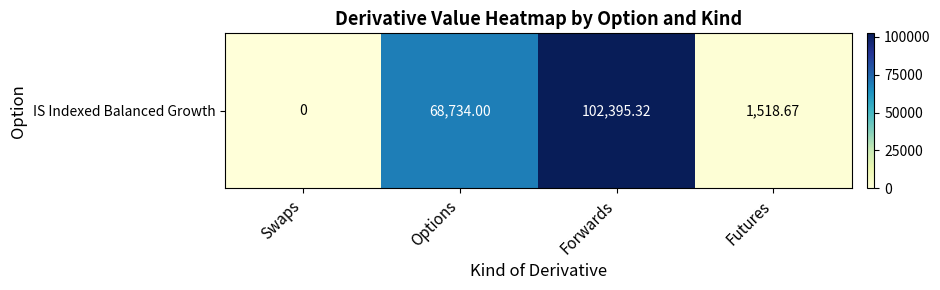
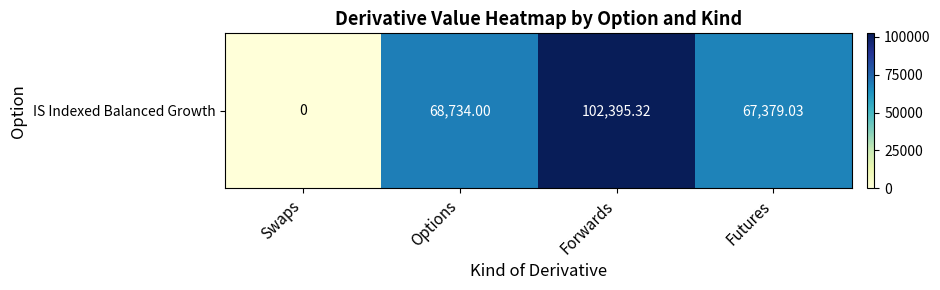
IS Indexed Balanced Growth, Futures: 1,518.67 -> 67,379.03
